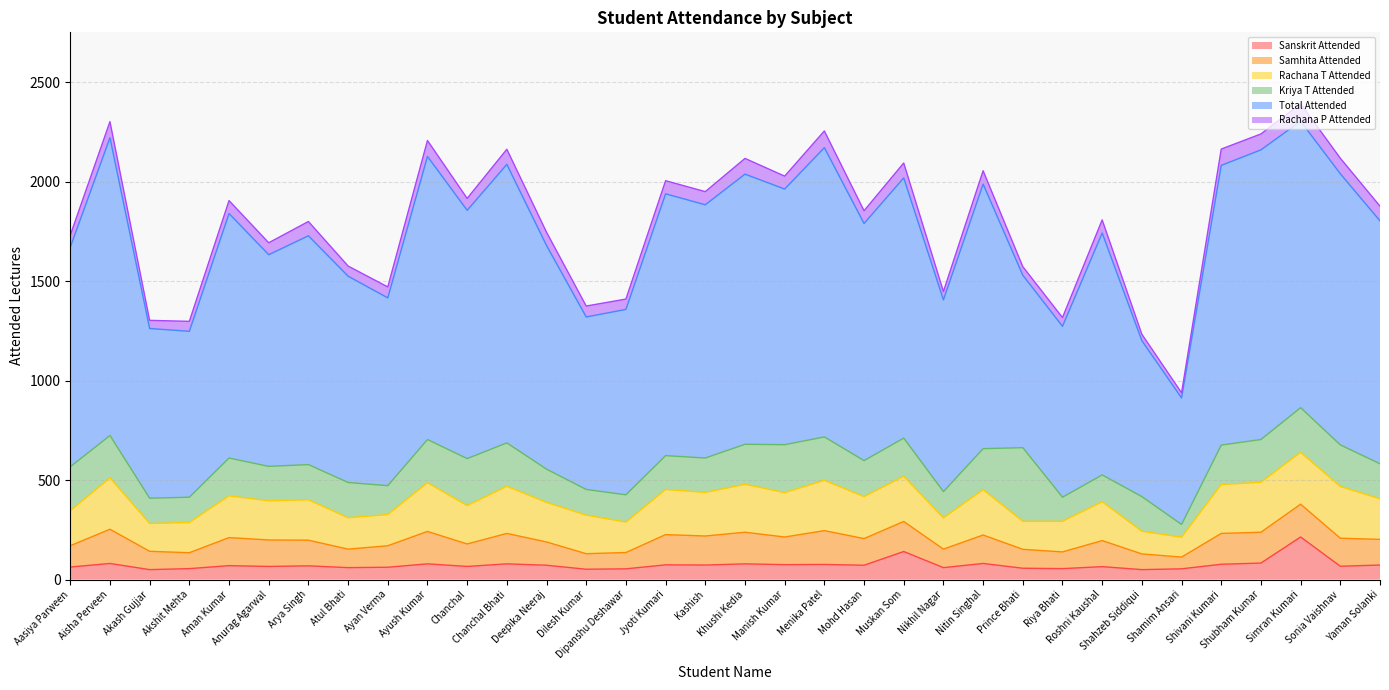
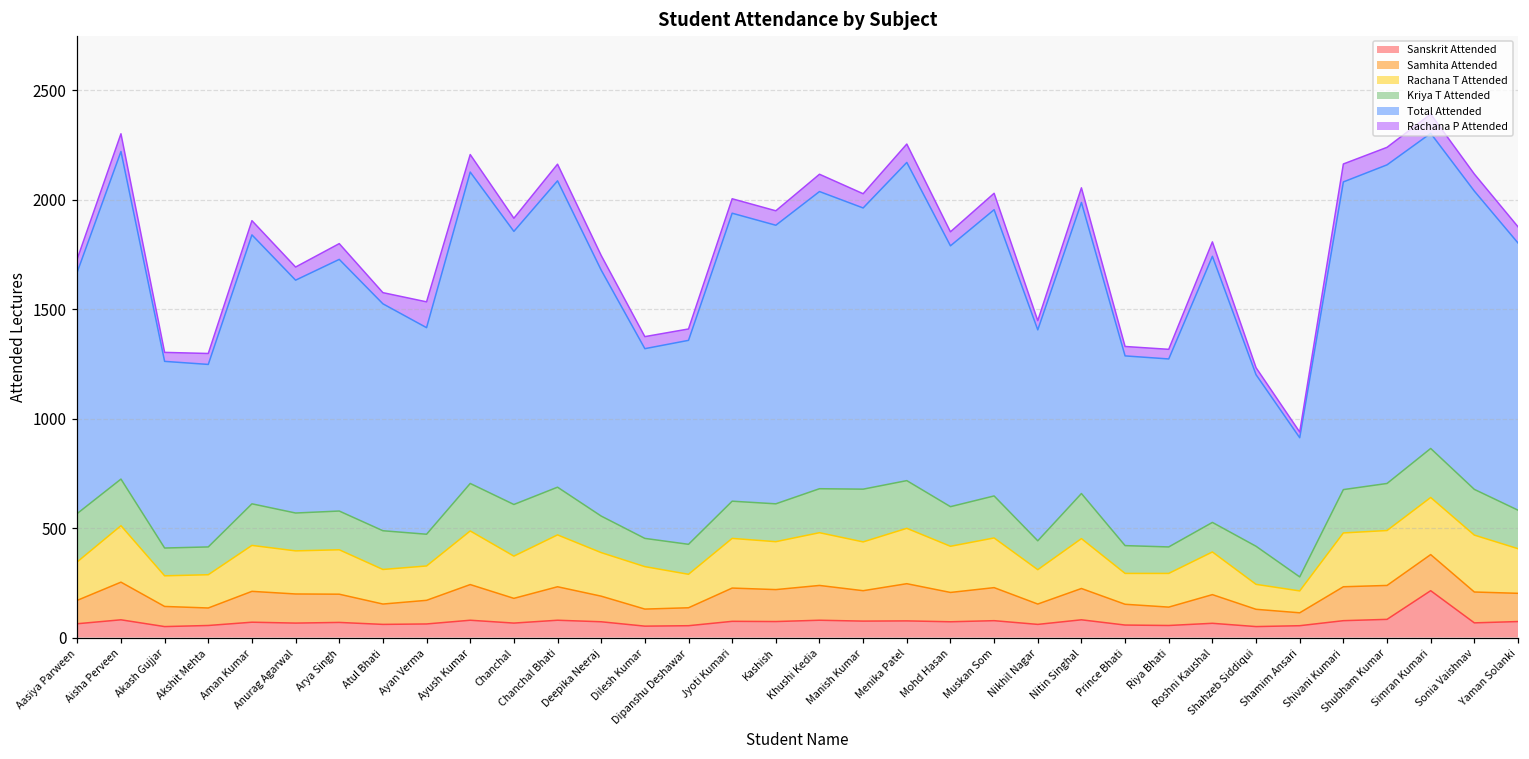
Rachana P Attended, Ayan Verma: 60 -> 120
Sanskrit Attended, Muskan Som: 140 -> 80
Kriya T Attended, Prince Bhati: 370 -> 130
